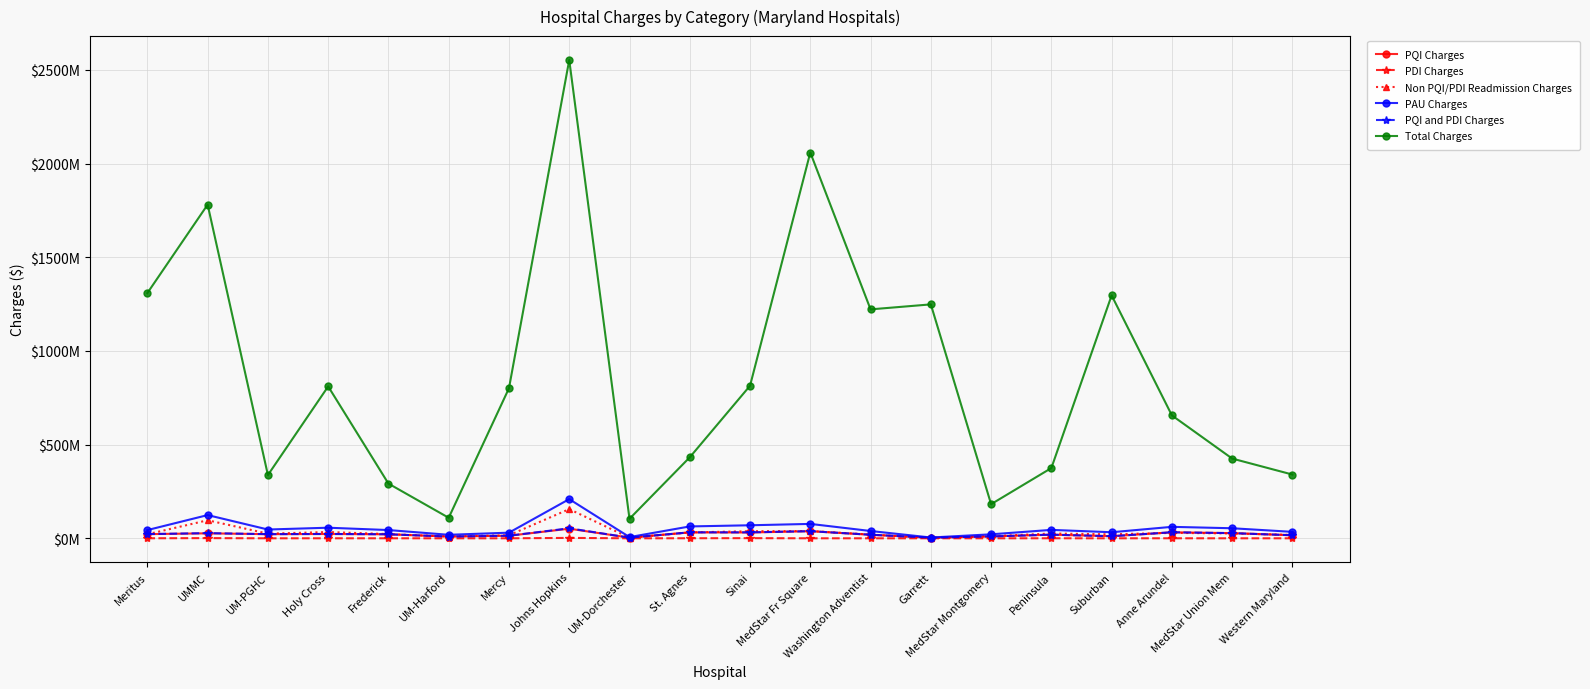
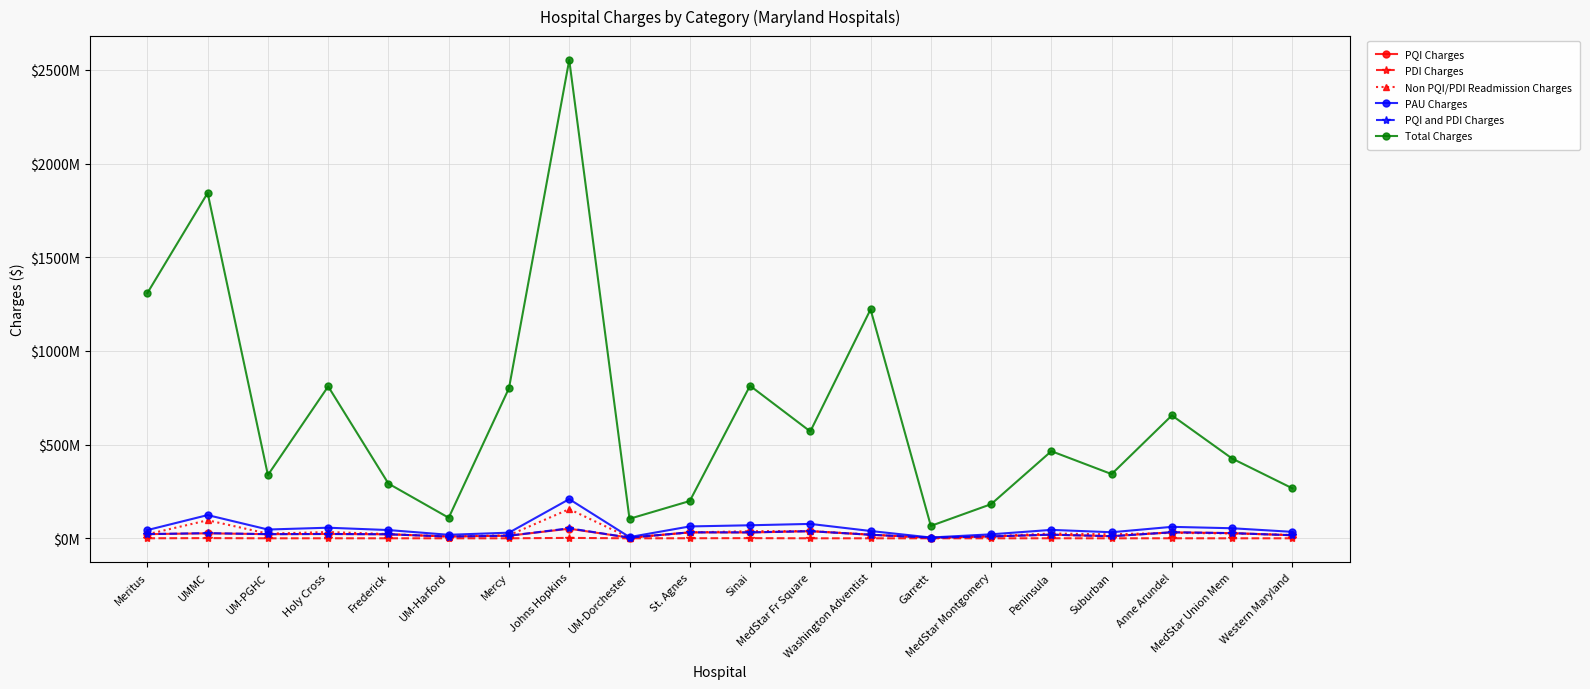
Total Charges, UMMC: $1780000000 -> $1840000000
Total Charges, St. Agnes: $430000000 -> $200000000
Total Charges, MedStar Fr Square: $2060000000 -> $570000000
Total Charges, Garrett: $1250000000 -> $70000000
Total Charges, Peninsula: $380000000 -> $470000000
Total Charges, Suburban: $1300000000 -> $340000000
Total Charges, Western Maryland: $340000000 -> $270000000
